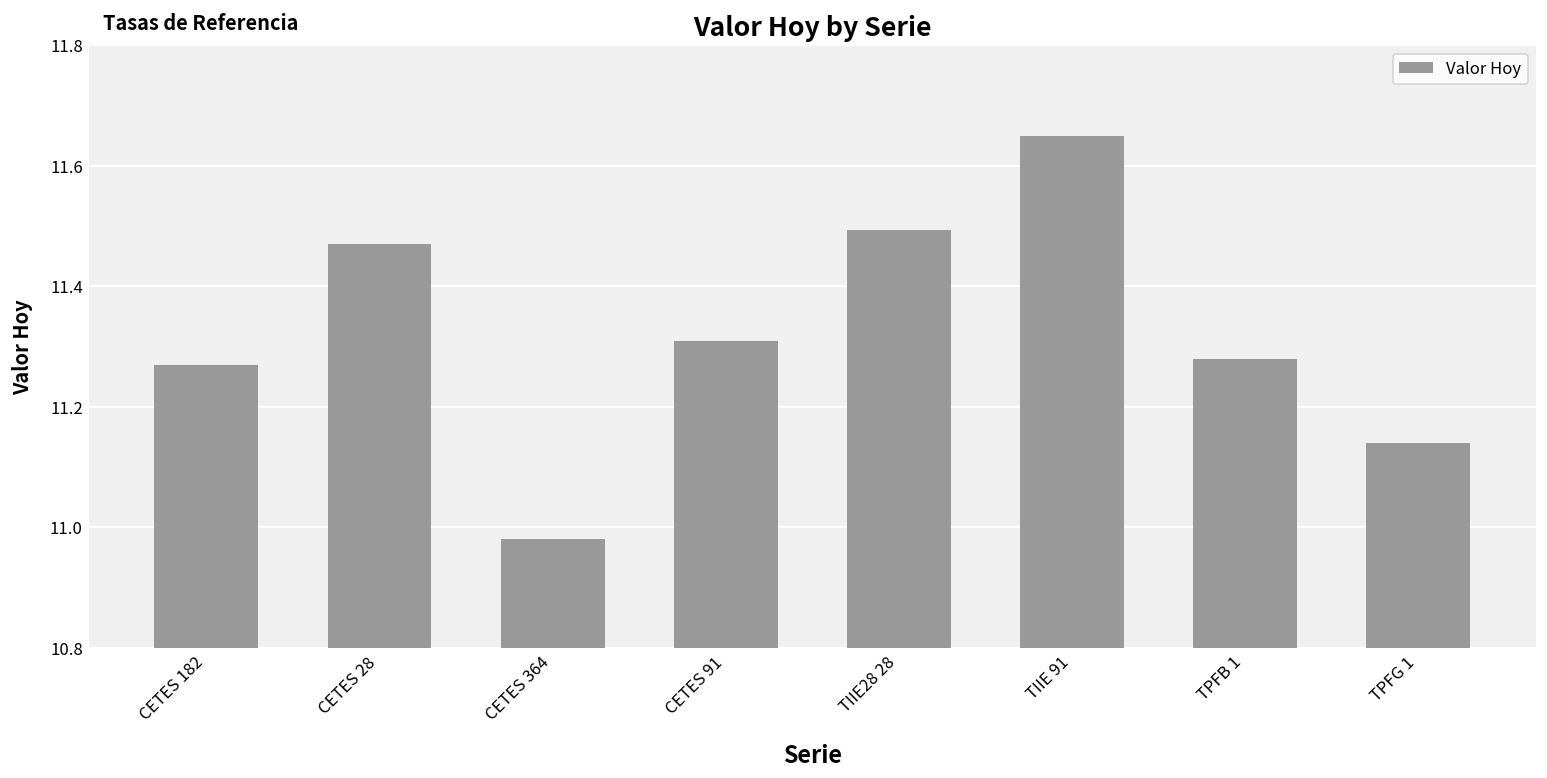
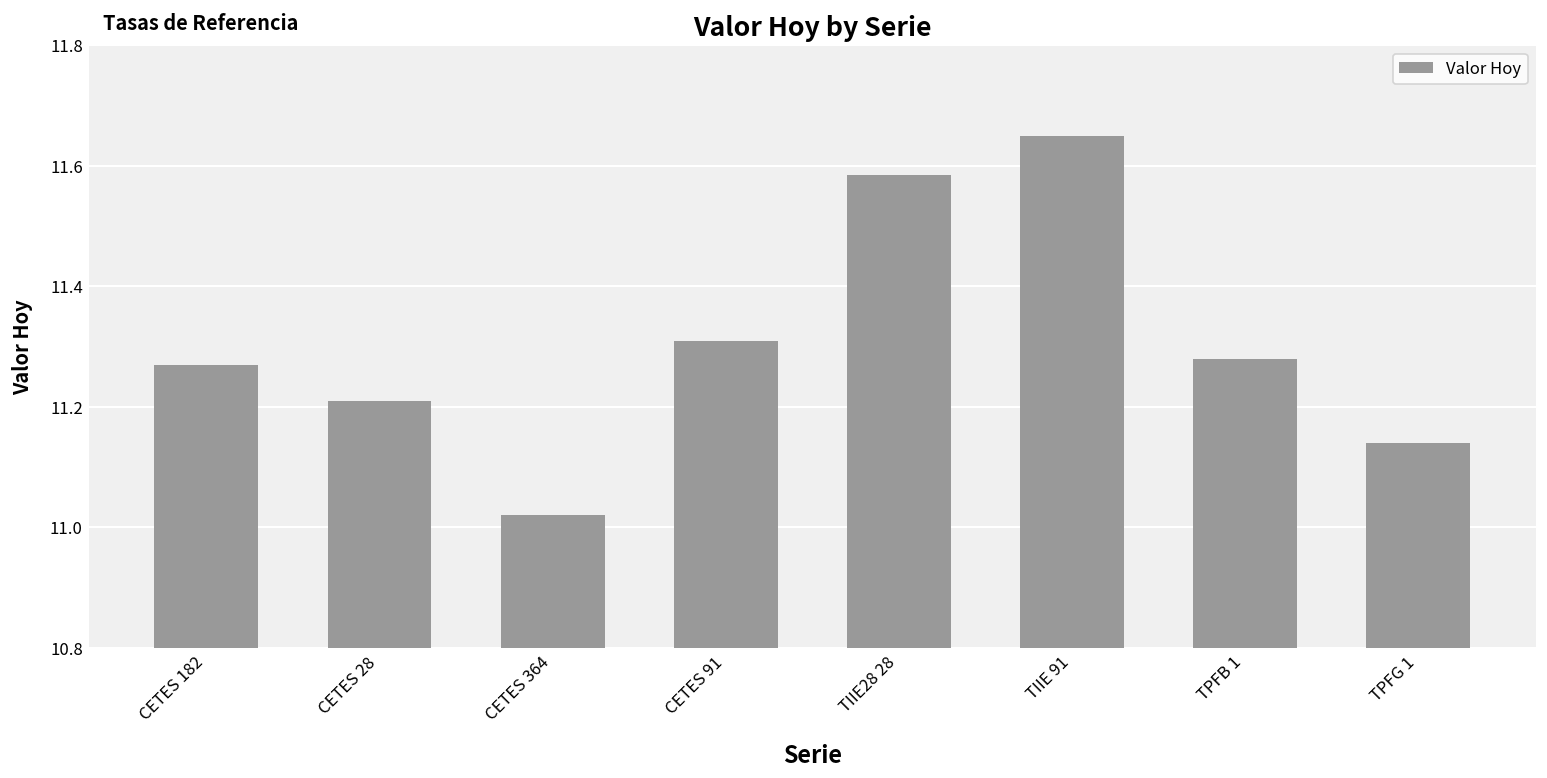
CETES 28: 11.47 -> 11.21
CETES 364: 10.98 -> 11.02
TIIE28 28: 11.49 -> 11.59
